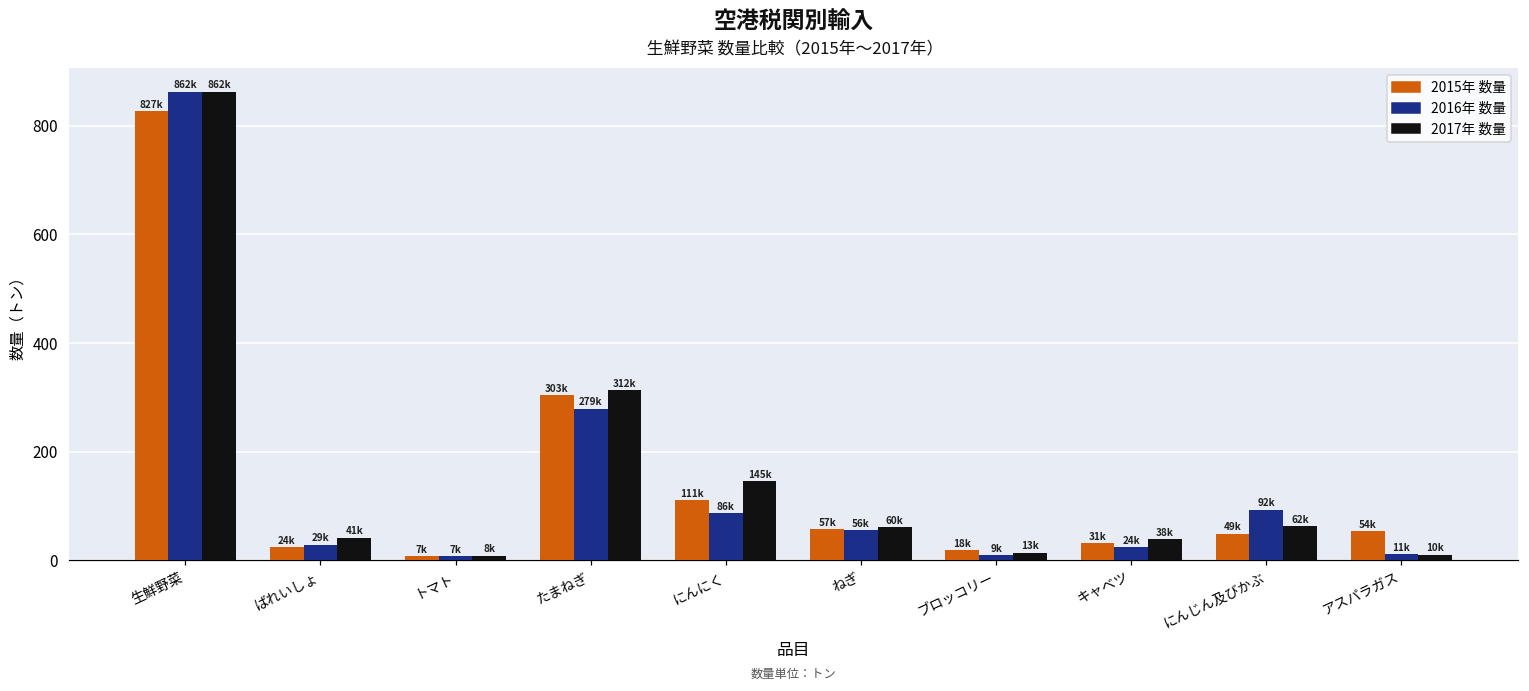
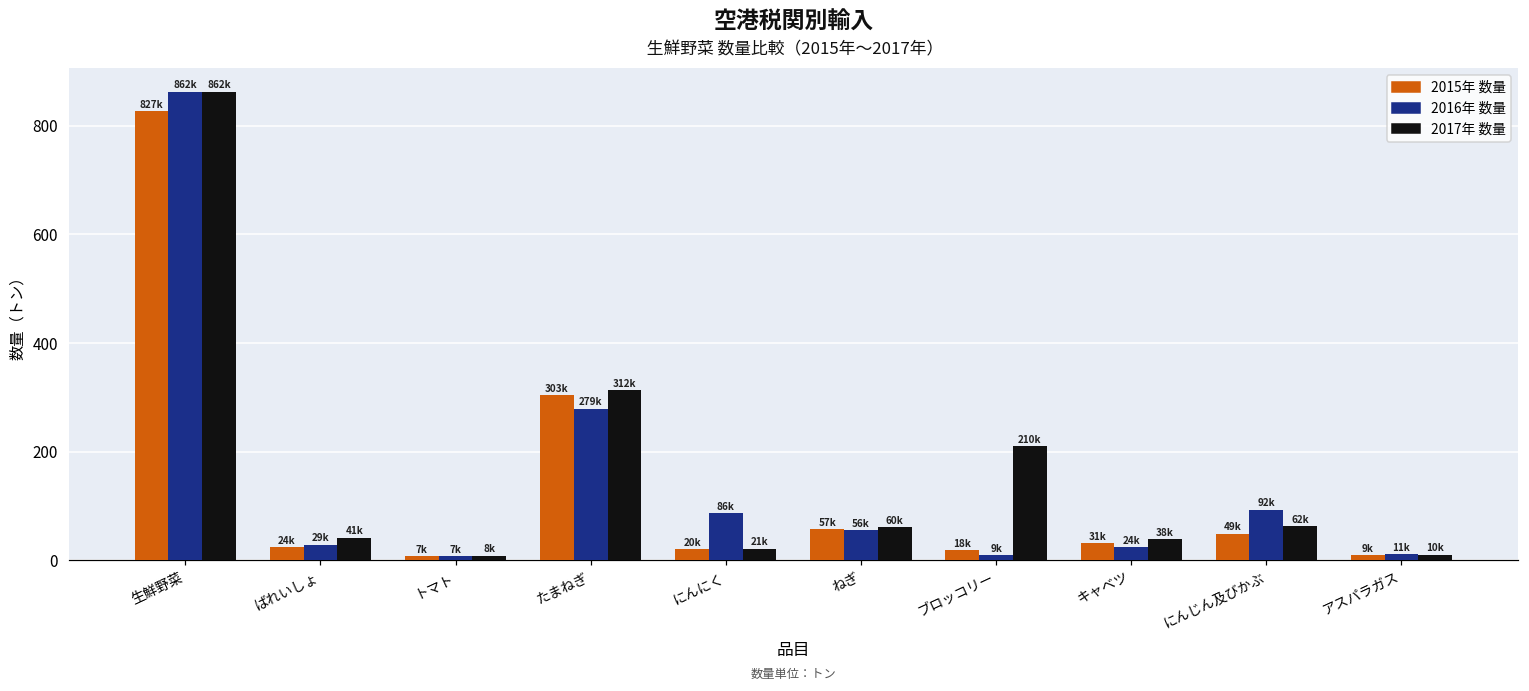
2015年 数量, にんにく: 111k -> 20k
2017年 数量, にんにく: 145k -> 21k
2017年 数量, ブロッコリー: 13k -> 210k
2015年 数量, アスパラガス: 54k -> 9k
